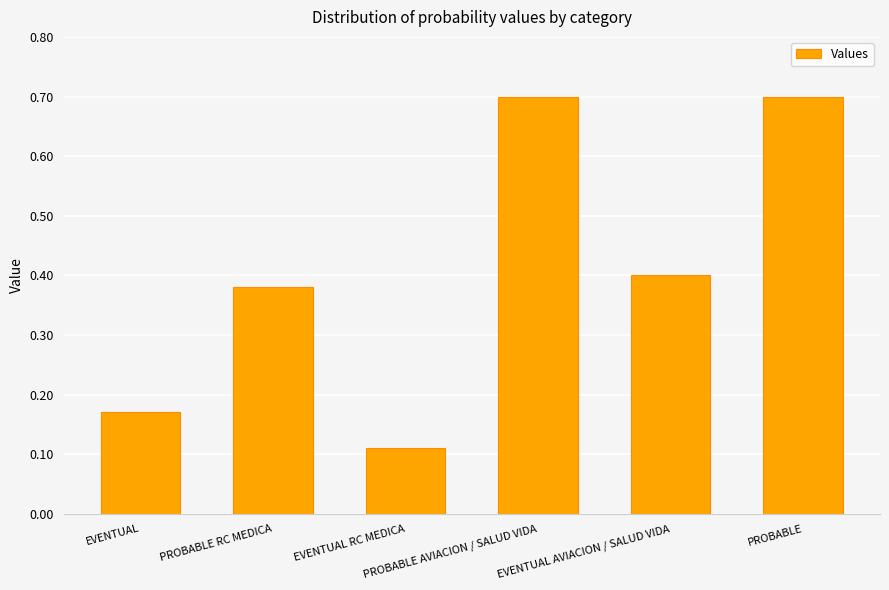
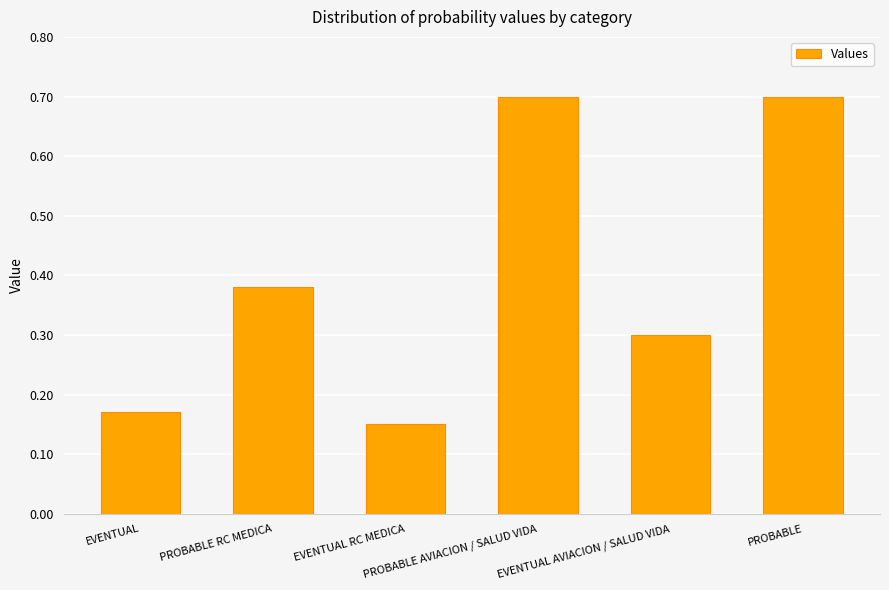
EVENTUAL RC MEDICA: 0.11 -> 0.15
EVENTUAL AVIACION / SALUD VIDA: 0.4 -> 0.3
